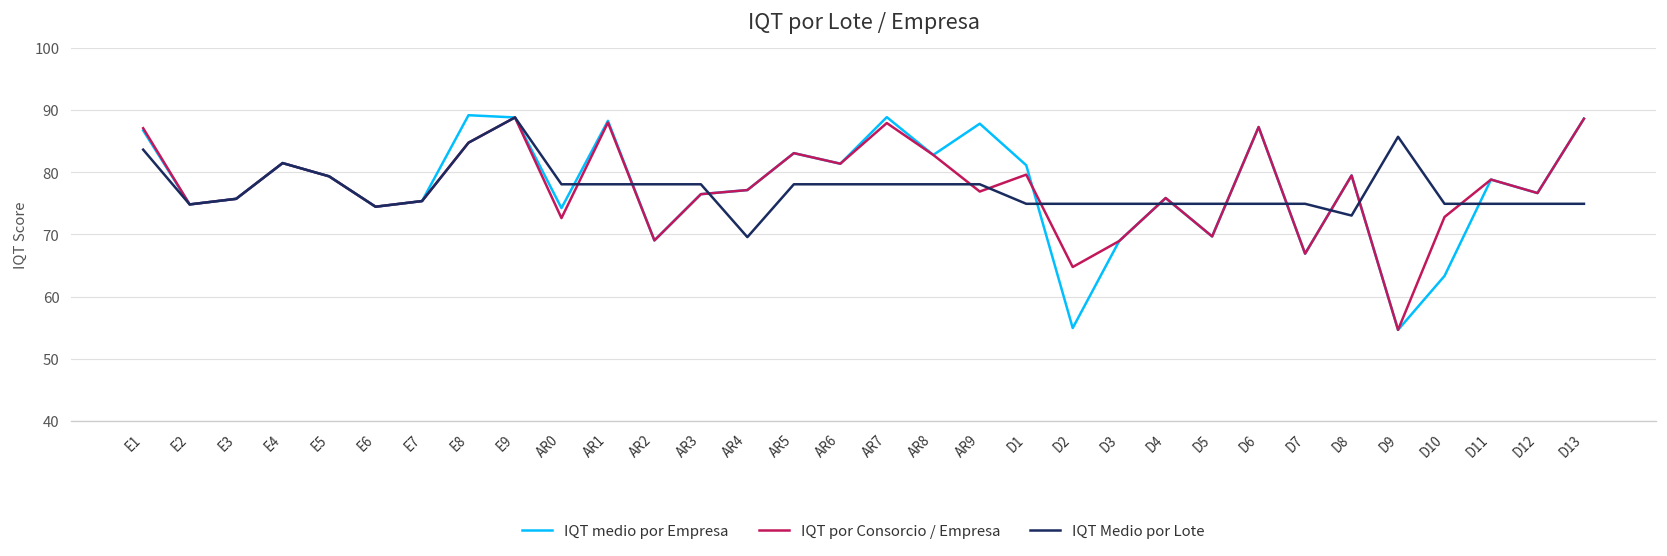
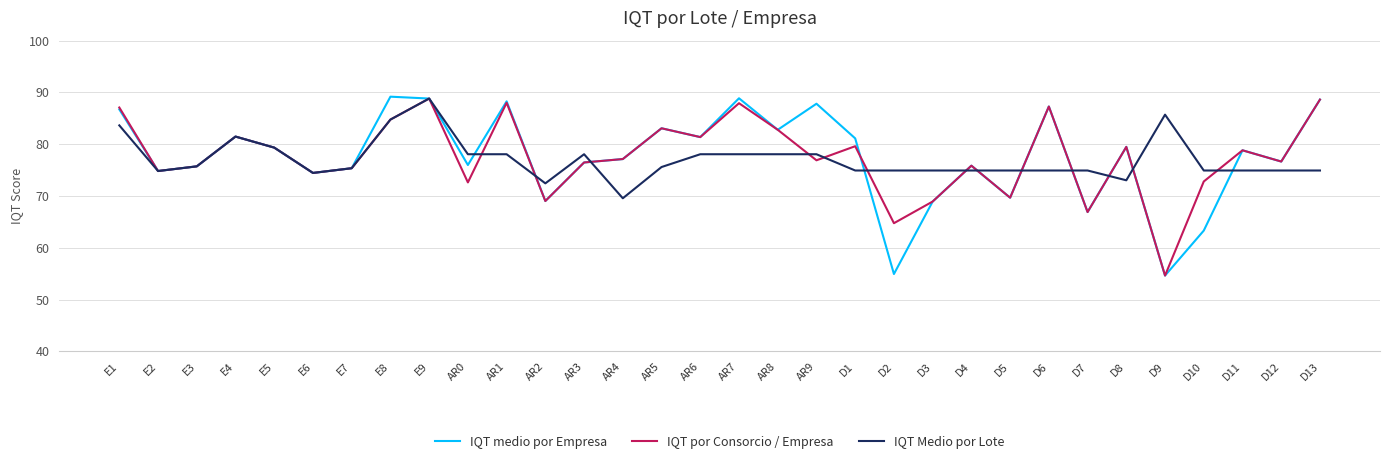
IQT medio por Empresa, AR0: 74 -> 76
IQT Medio por Lote, AR2: 78 -> 72
IQT Medio por Lote, AR5: 78 -> 76
